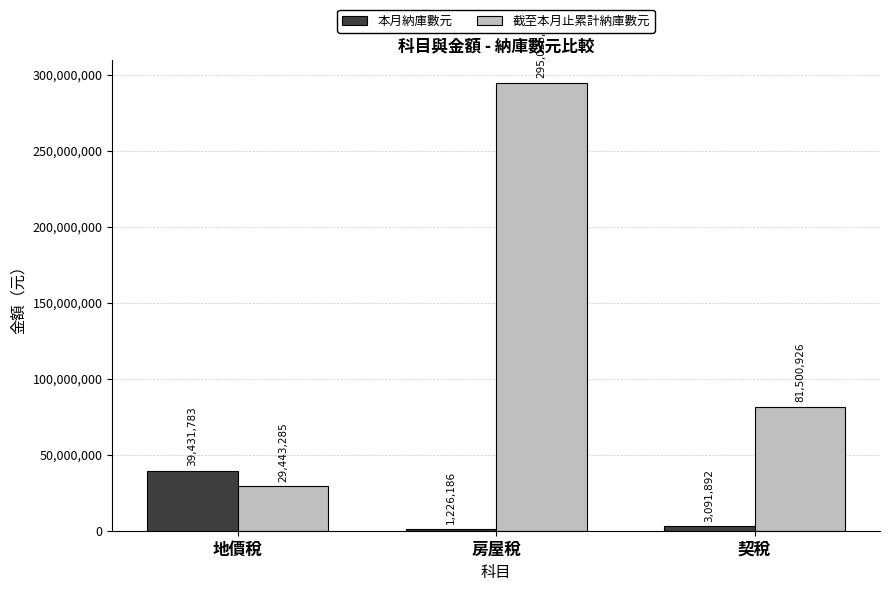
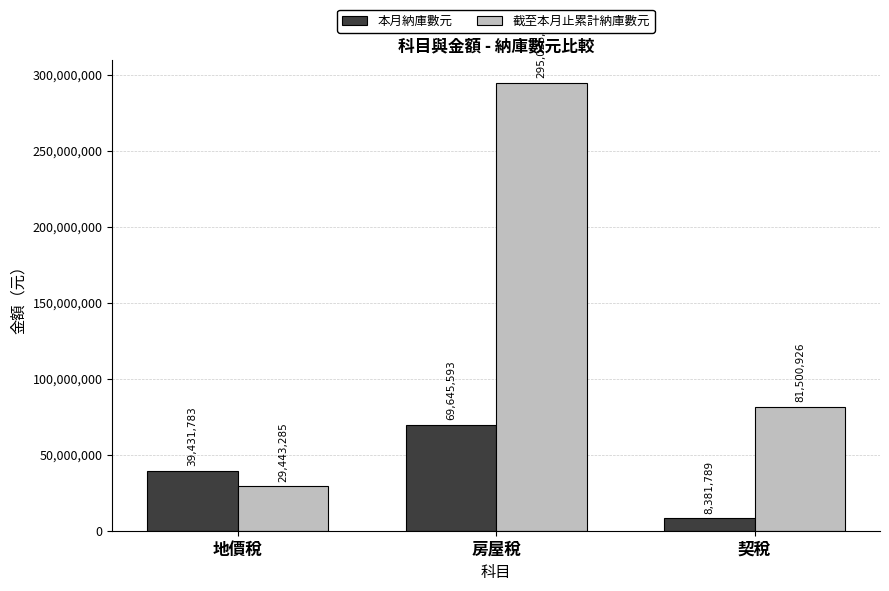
本月納庫數元, 房屋稅: 1,226,186 -> 69,645,593
本月納庫數元, 契稅: 3,091,892 -> 8,381,789
